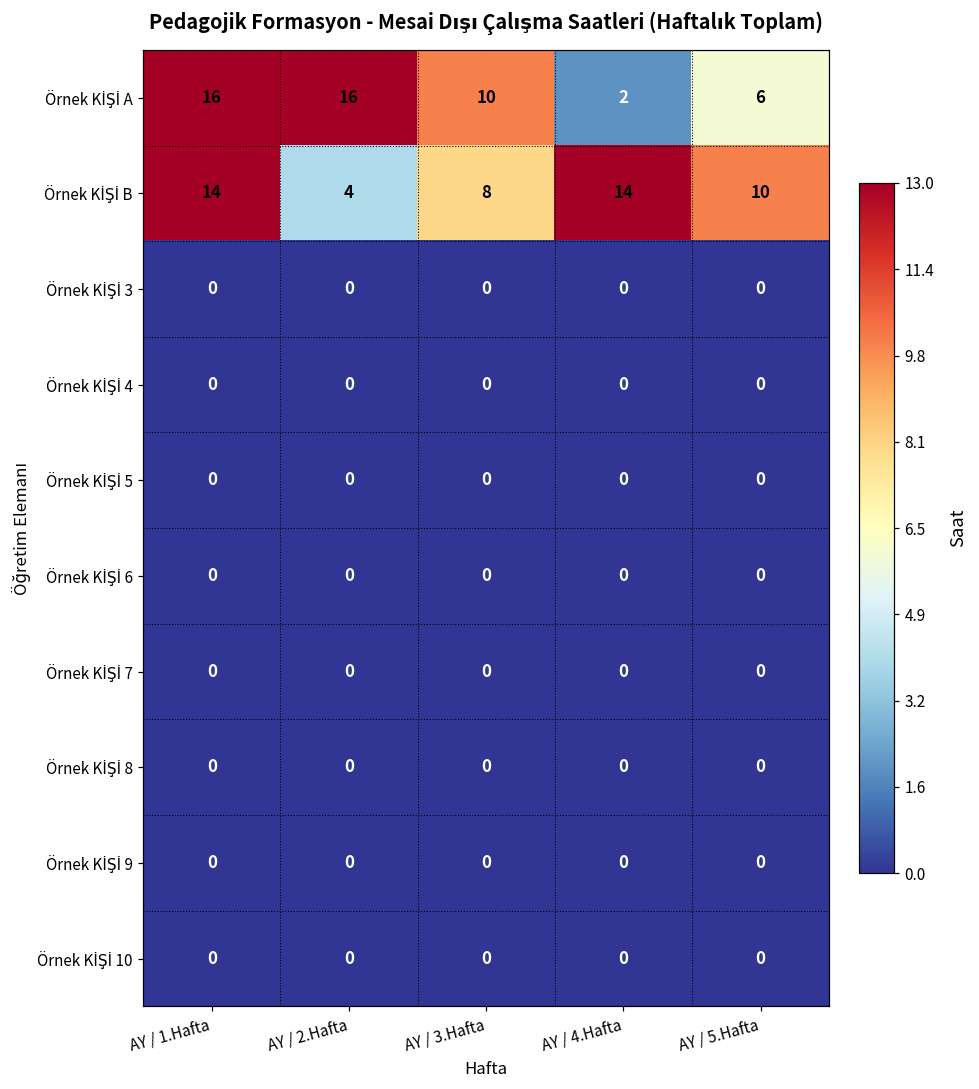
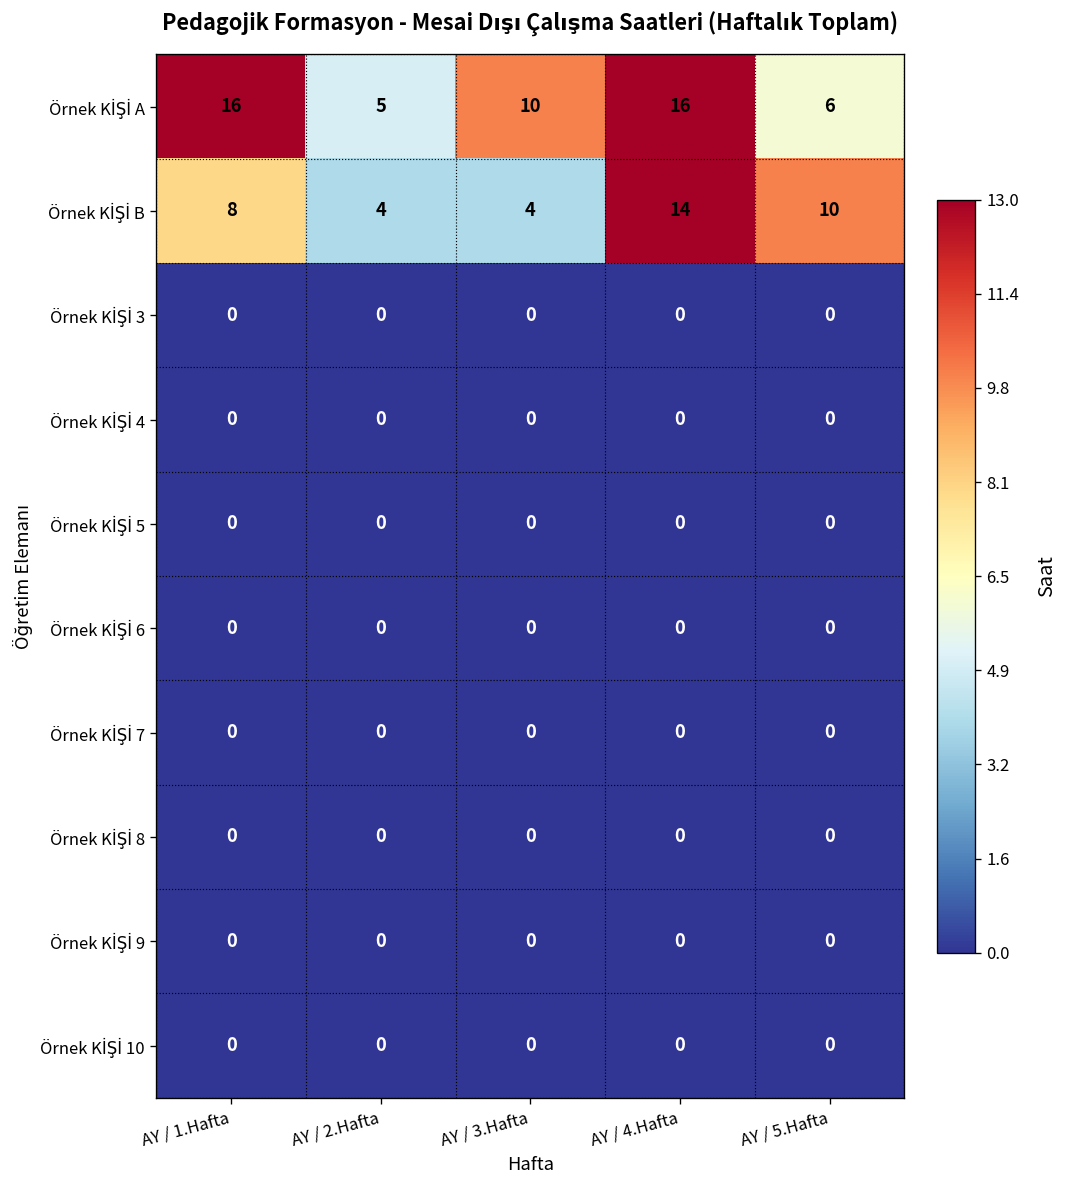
Örnek KİŞİ A, AY / 2.Hafta: 16 -> 5
Örnek KİŞİ A, AY / 4.Hafta: 2 -> 16
Örnek KİŞİ B, AY / 1.Hafta: 14 -> 8
Örnek KİŞİ B, AY / 3.Hafta: 8 -> 4
